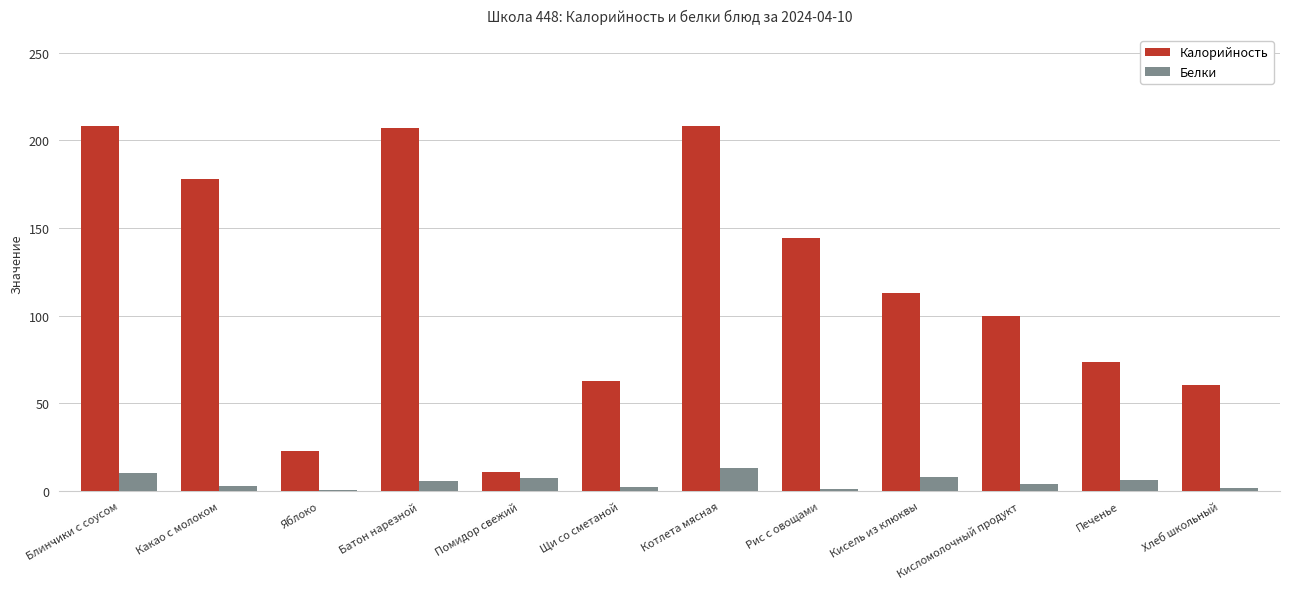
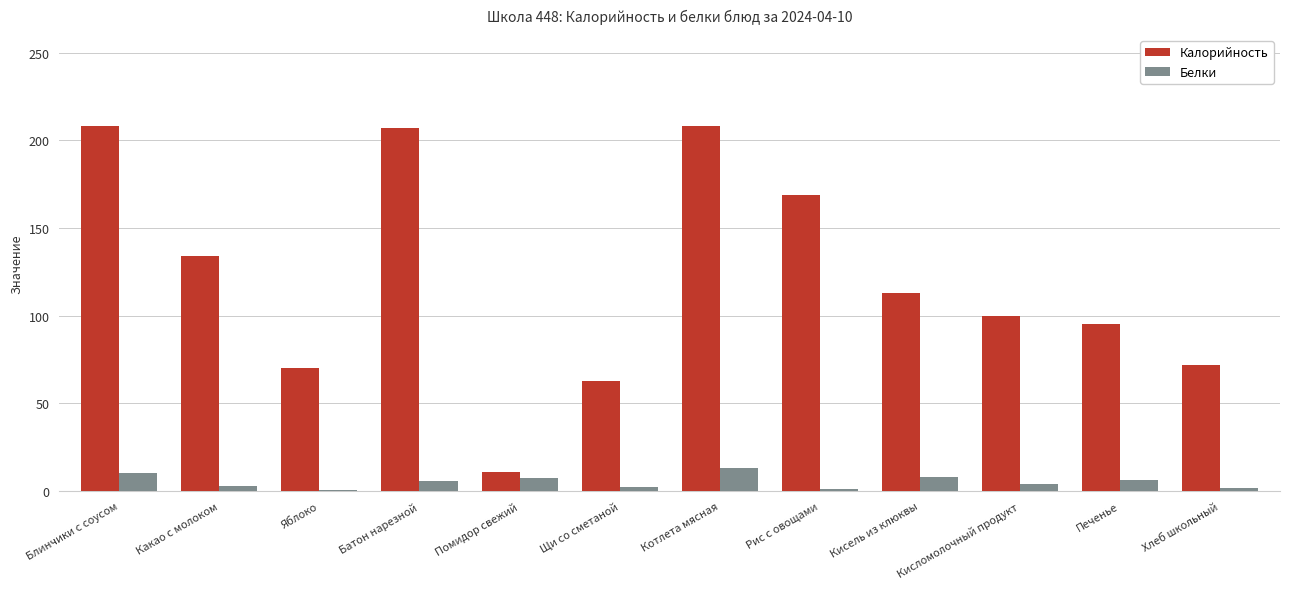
Калорийность, Какао с молоком: 178 -> 134
Калорийность, Яблоко: 23 -> 70
Калорийность, Рис с овощами: 144 -> 169
Калорийность, Печенье: 74 -> 95
Калорийность, Хлеб школьный: 61 -> 72
